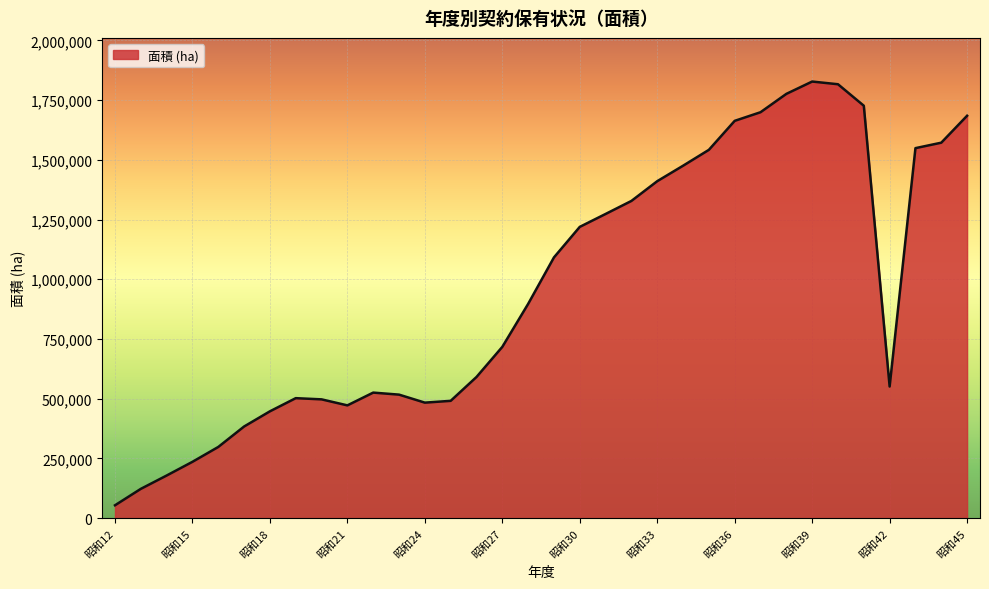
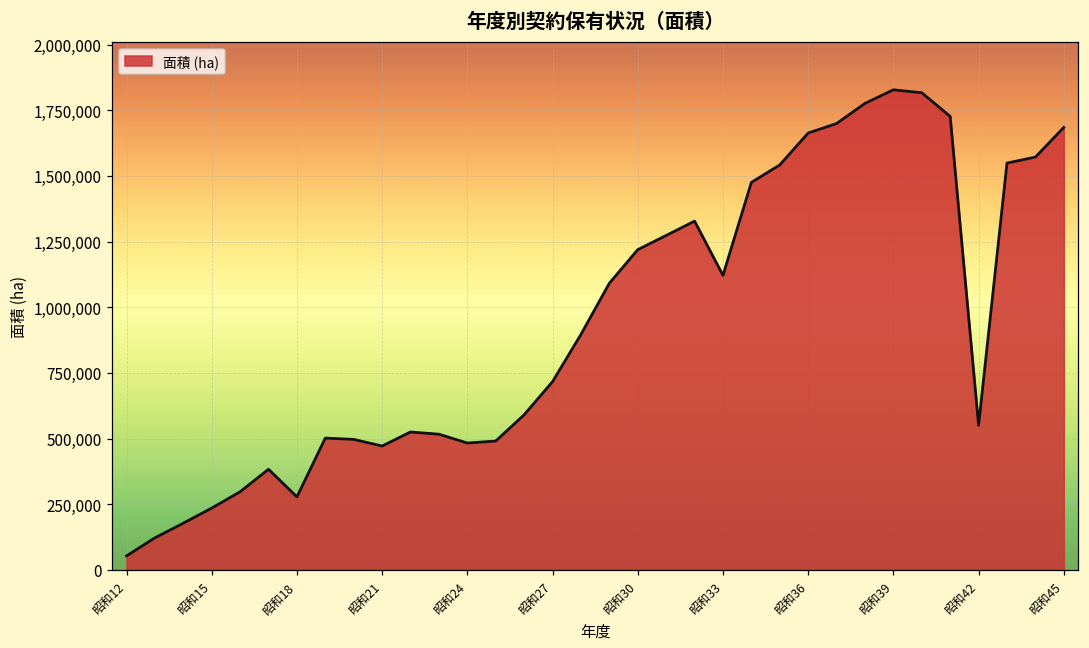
昭和18: 450,000 -> 280,000
昭和33: 1,410,000 -> 1,120,000
